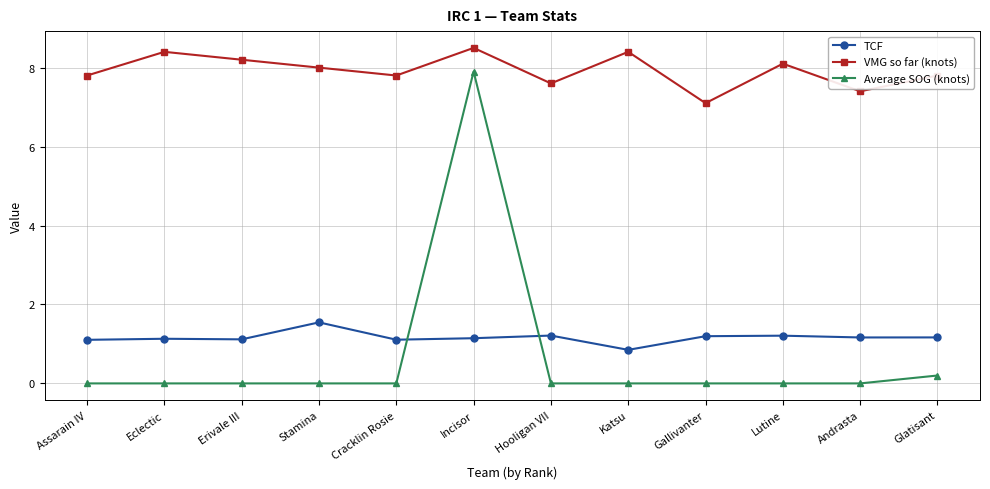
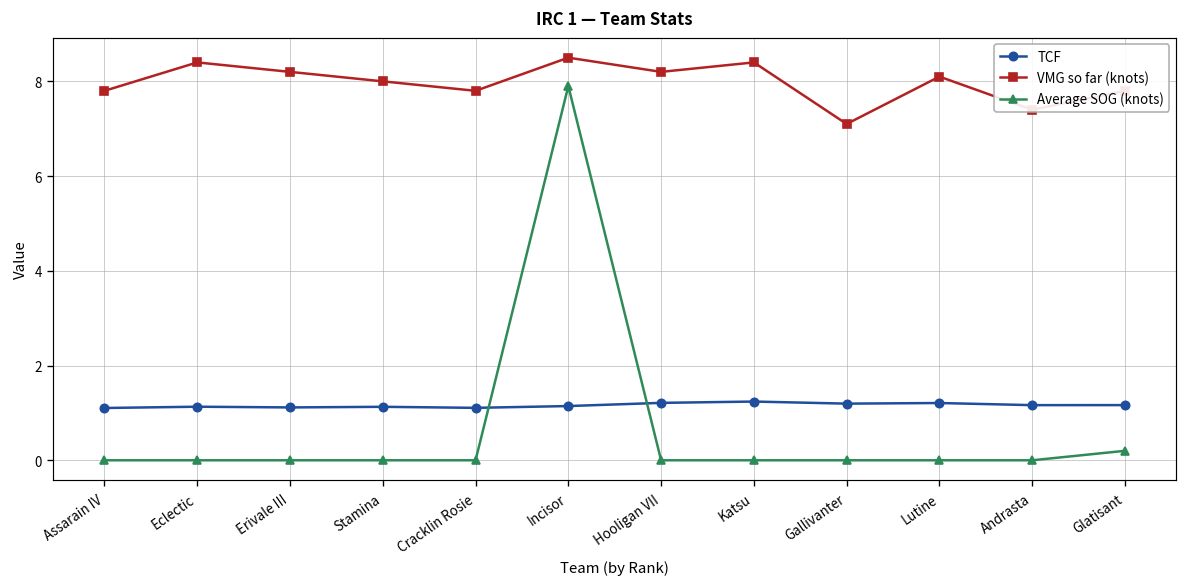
TCF, Stamina: 1.5 -> 1.1
VMG so far (knots), Hooligan VII: 7.6 -> 8.2
TCF, Katsu: 0.9 -> 1.2
